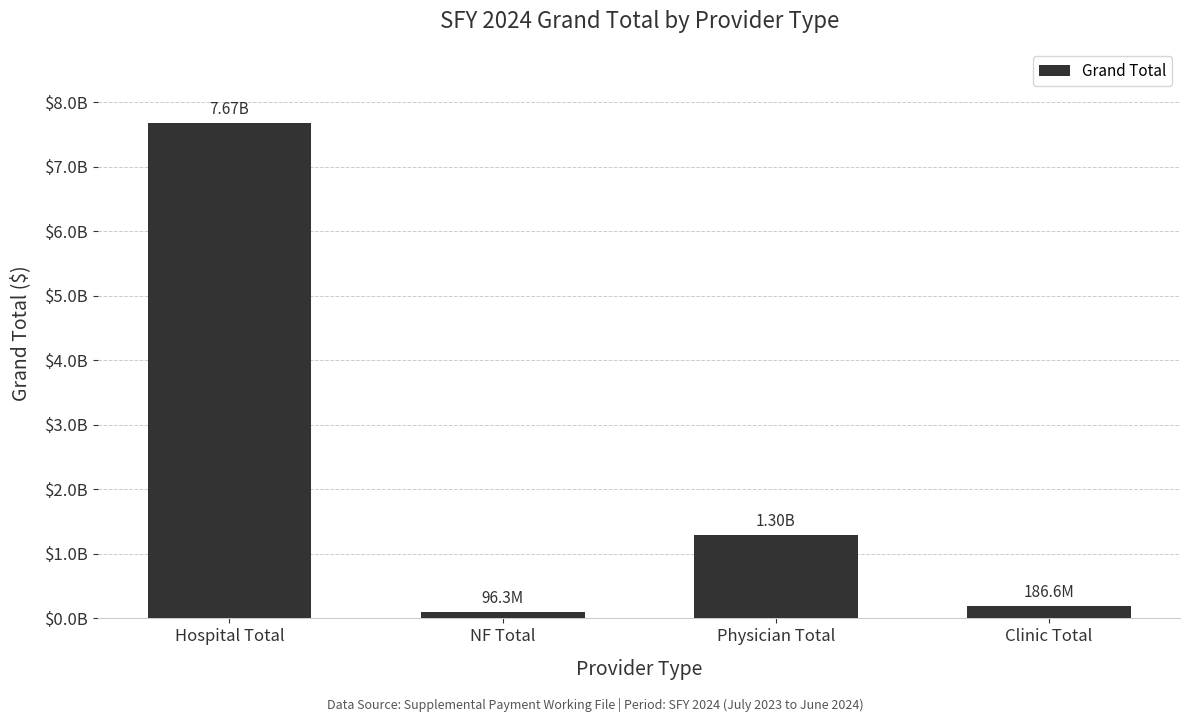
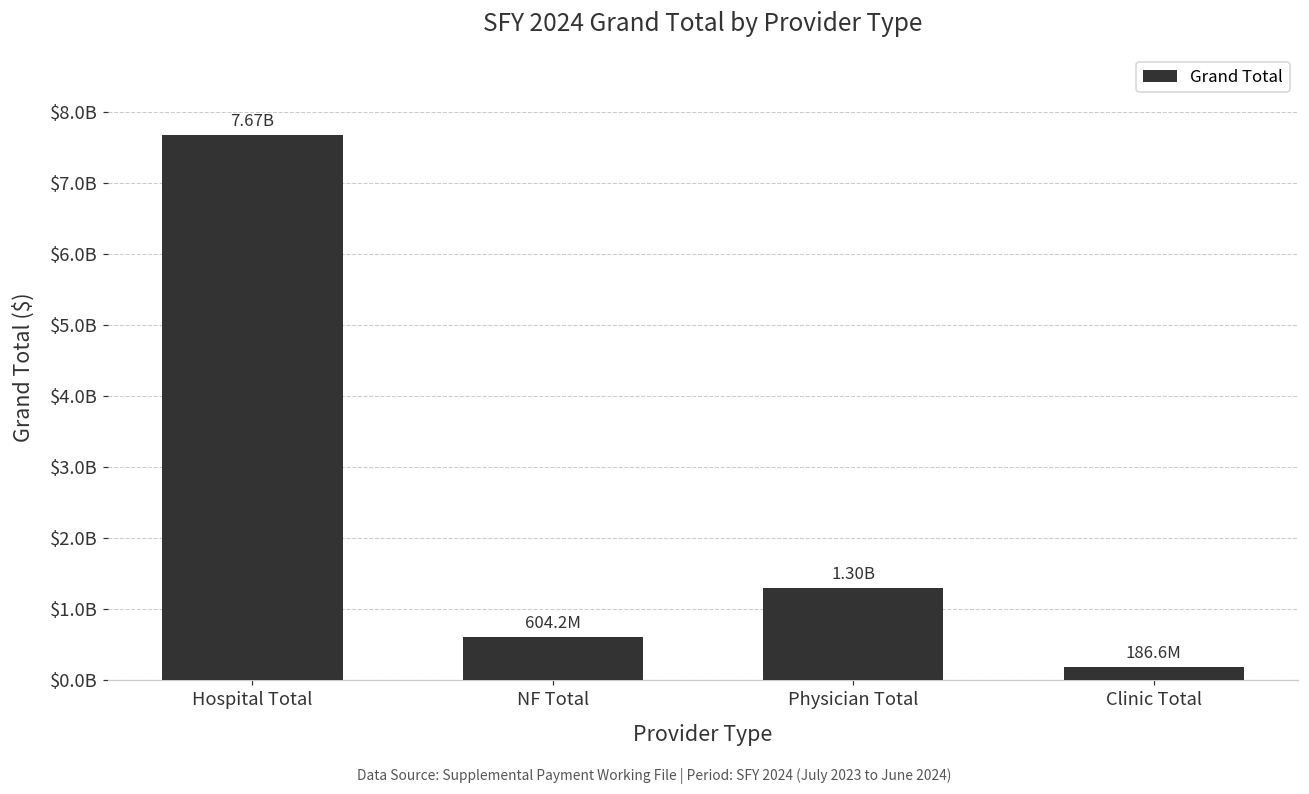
NF Total: 96.3M -> 604.2M
